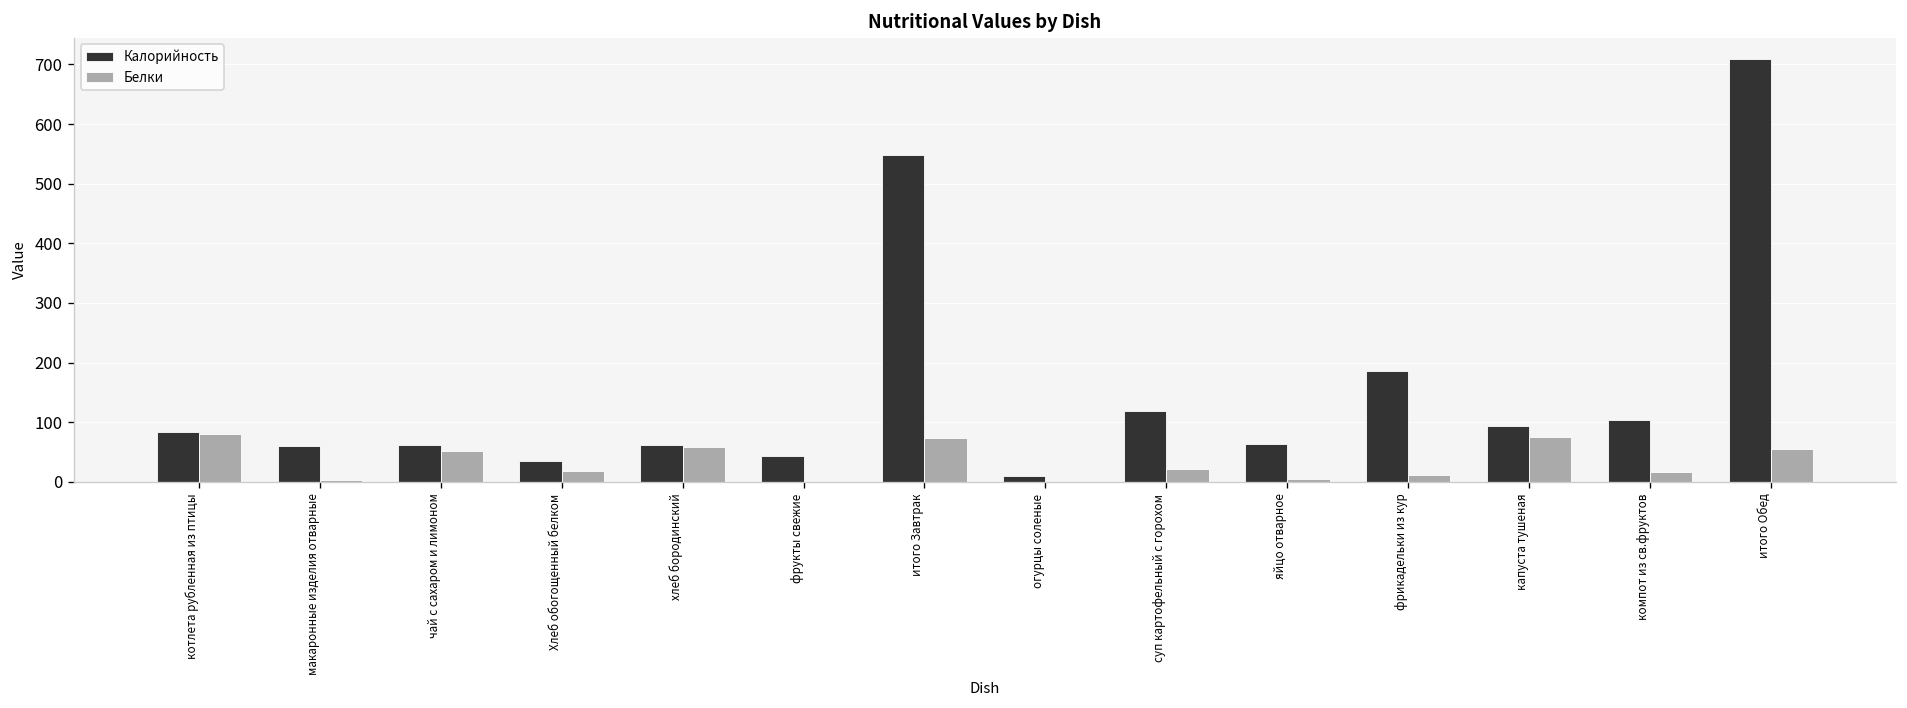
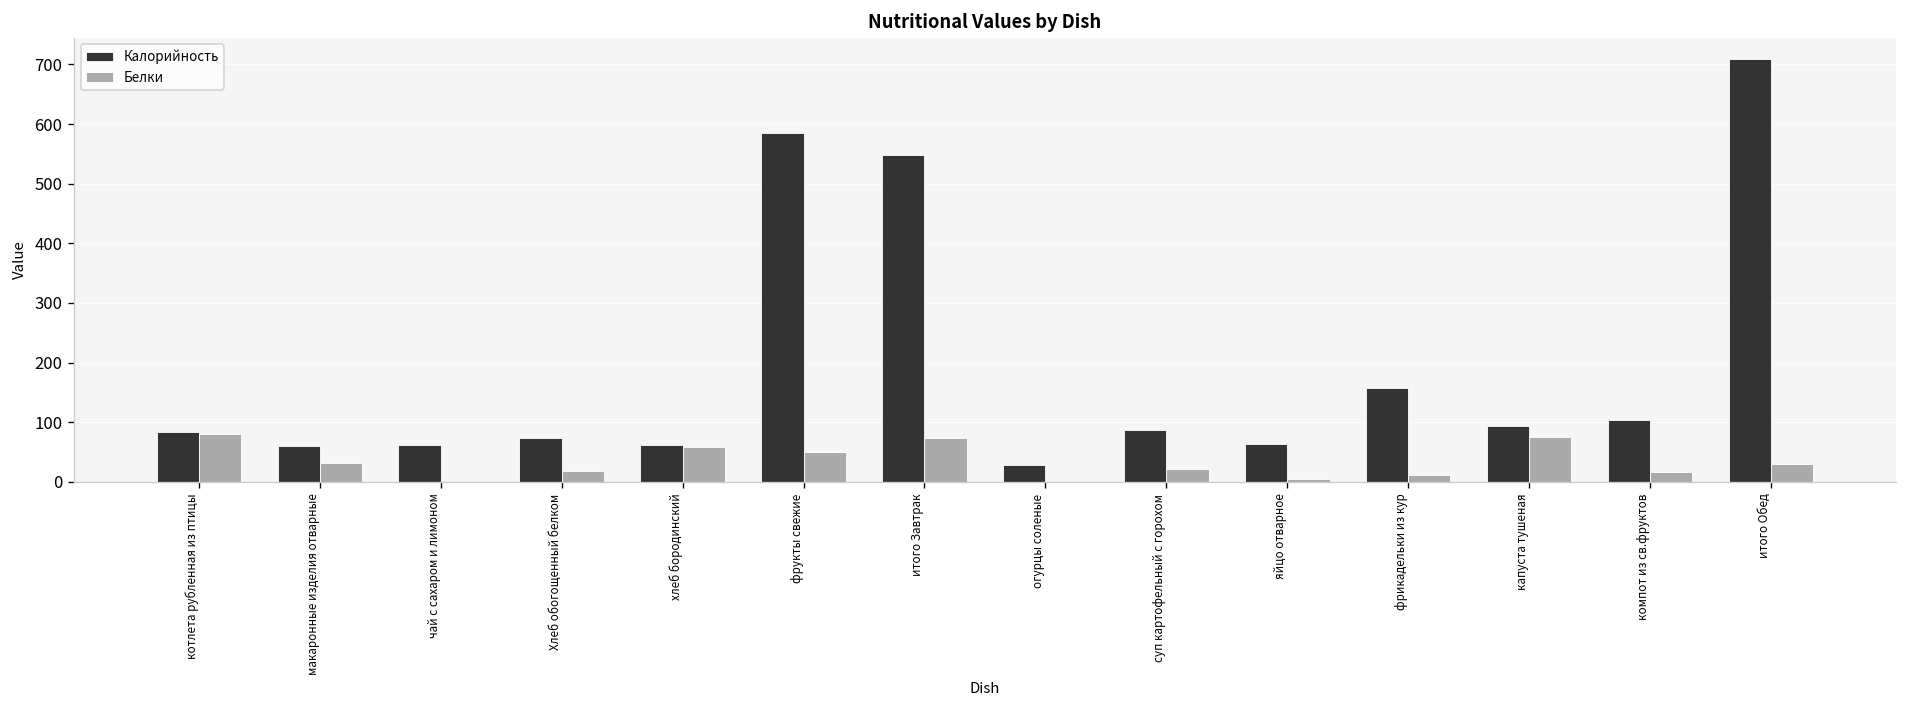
Белки, макаронные изделия отварные: 0 -> 30
Белки, чай с сахаром и лимоном: 50 -> 0
Калорийность, Хлеб обогощенный белком: 40 -> 70
Калорийность, фрукты свежие: 40 -> 590
Белки, фрукты свежие: 0 -> 50
Калорийность, огурцы соленые: 10 -> 30
Калорийность, суп картофельный с горохом: 120 -> 90
Калорийность, фрикадельки из кур: 190 -> 160
Белки, итого Обед: 50 -> 30
